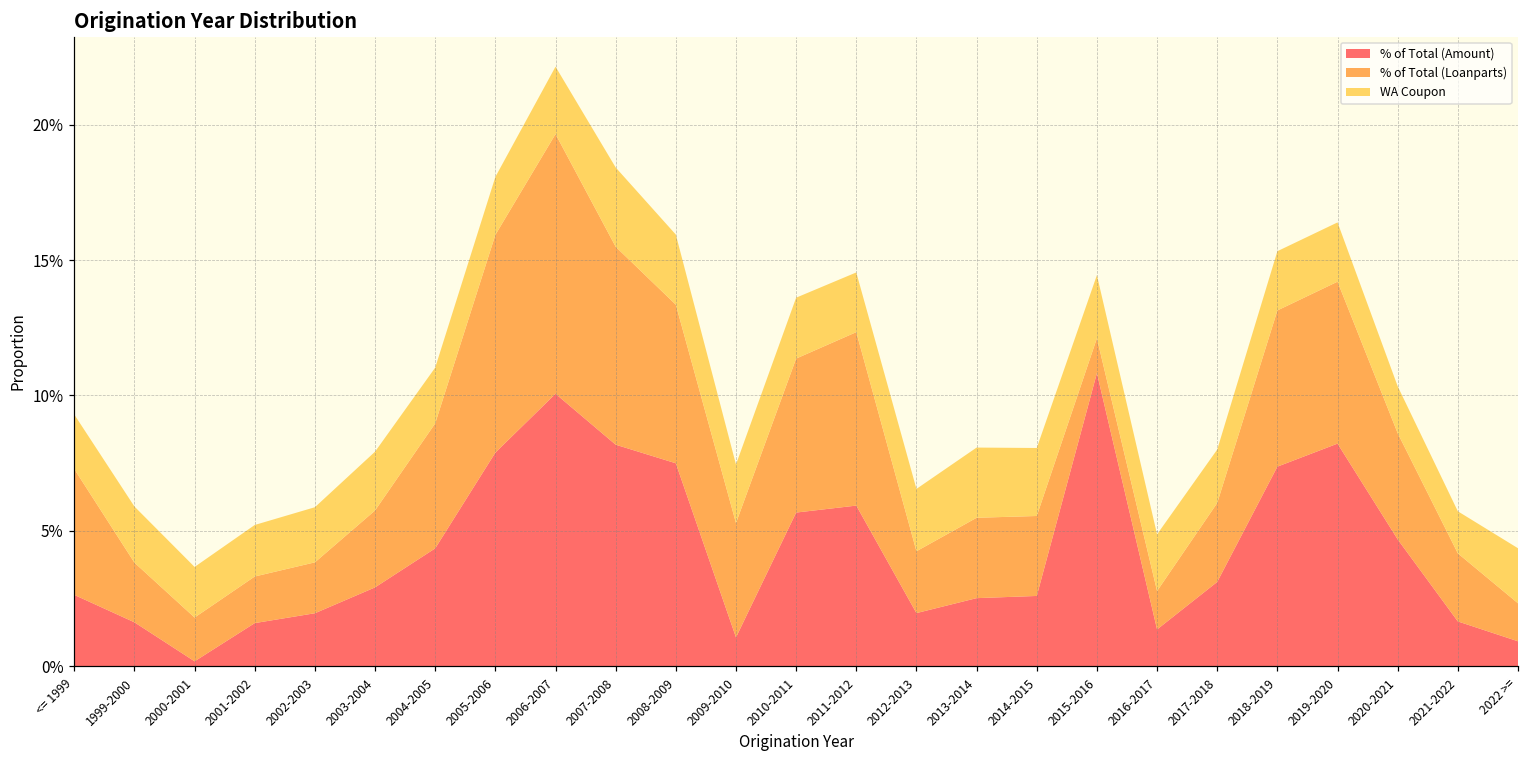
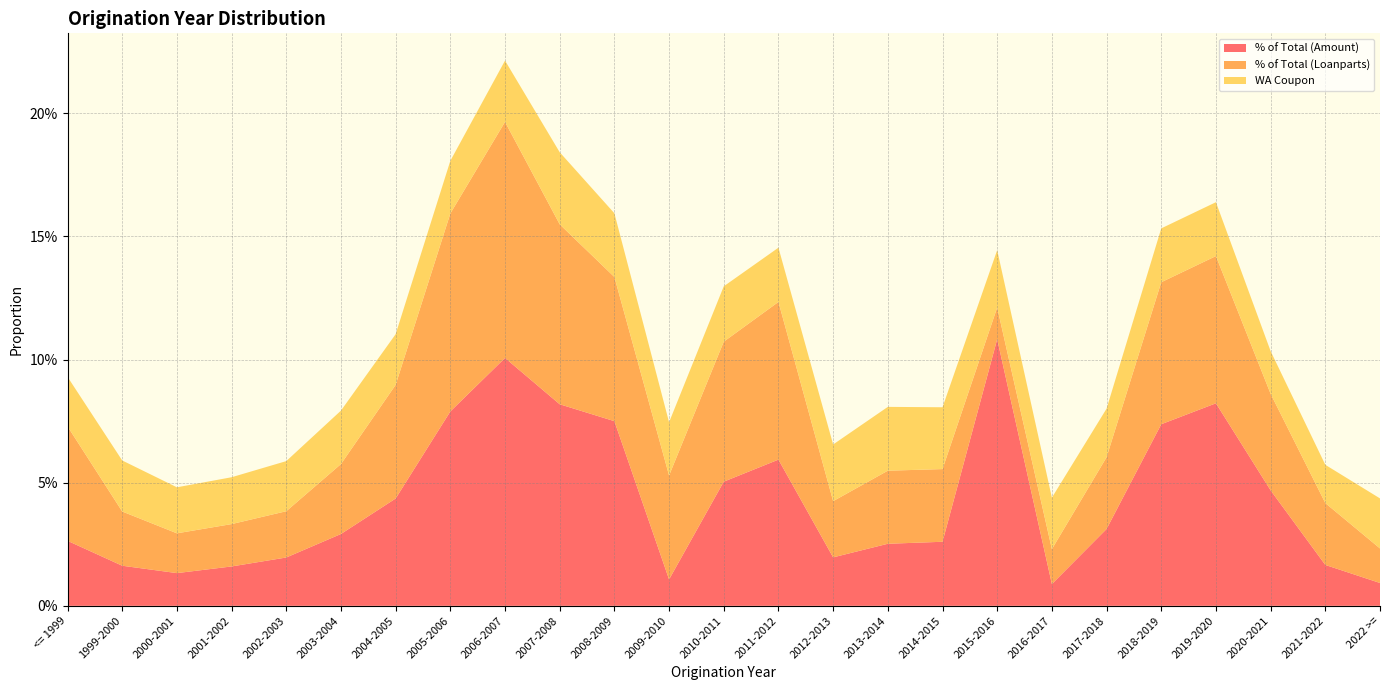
% of Total (Amount), 2000-2001: 0.2% -> 1.3%
% of Total (Amount), 2010-2011: 5.7% -> 5.0%
% of Total (Amount), 2016-2017: 1.4% -> 0.9%
